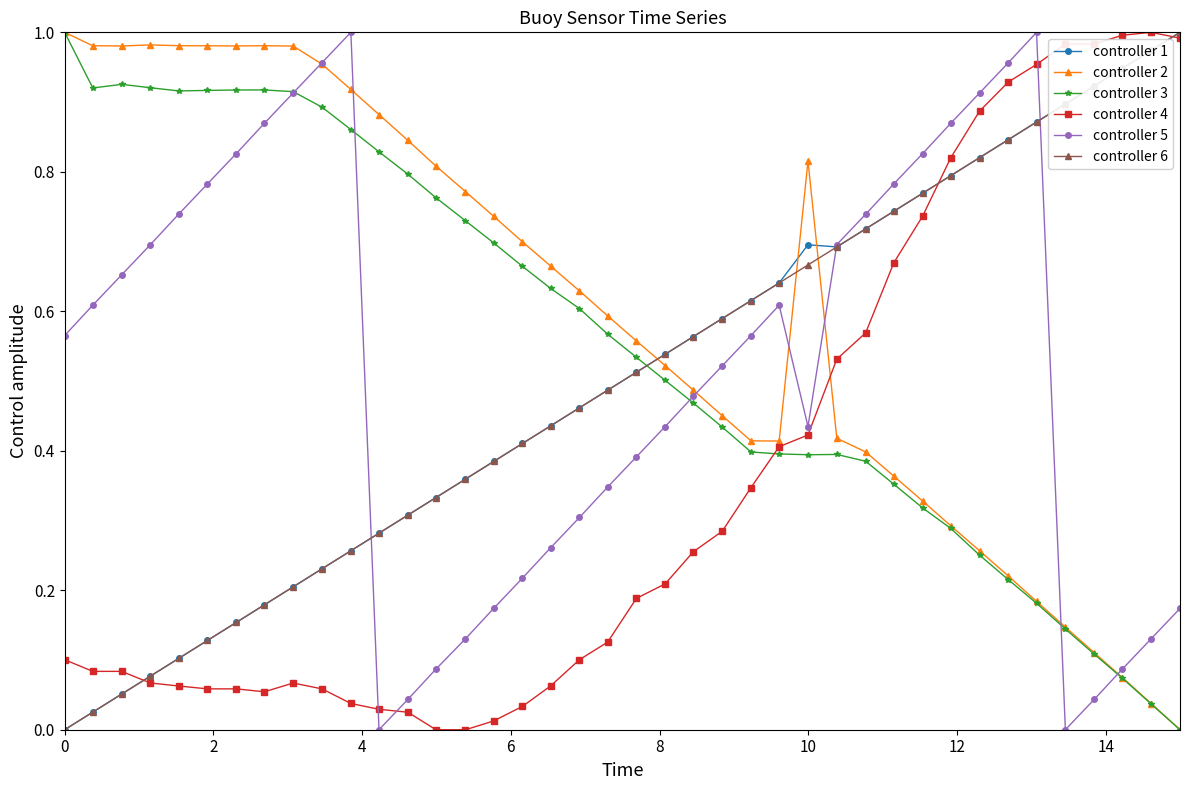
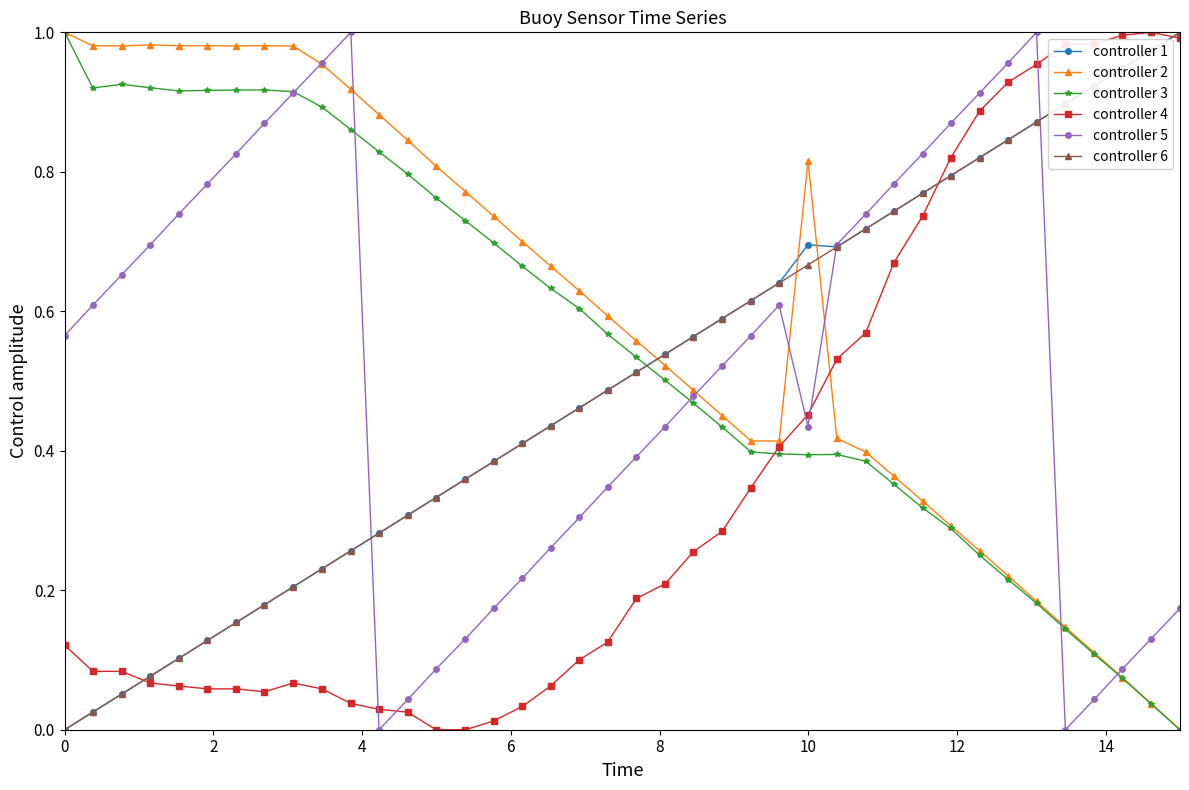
controller 4, 0: 0.10 -> 0.12
controller 4, 10: 0.42 -> 0.45
